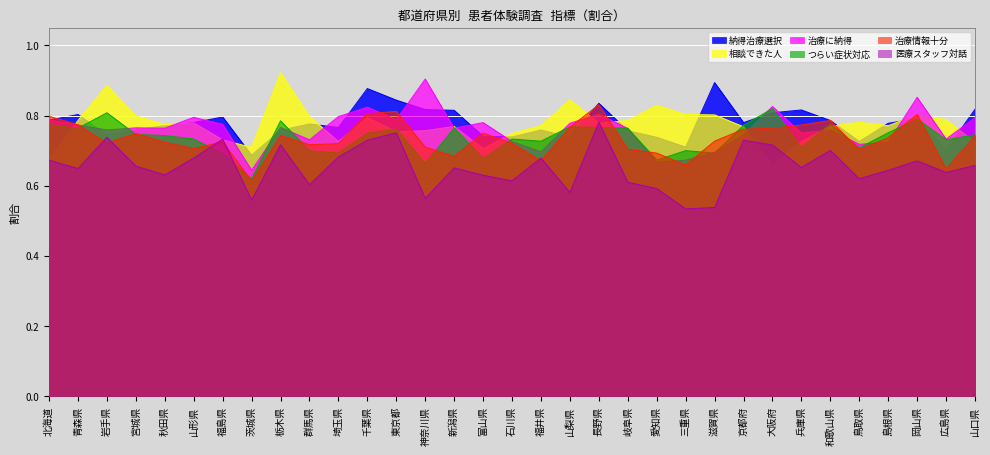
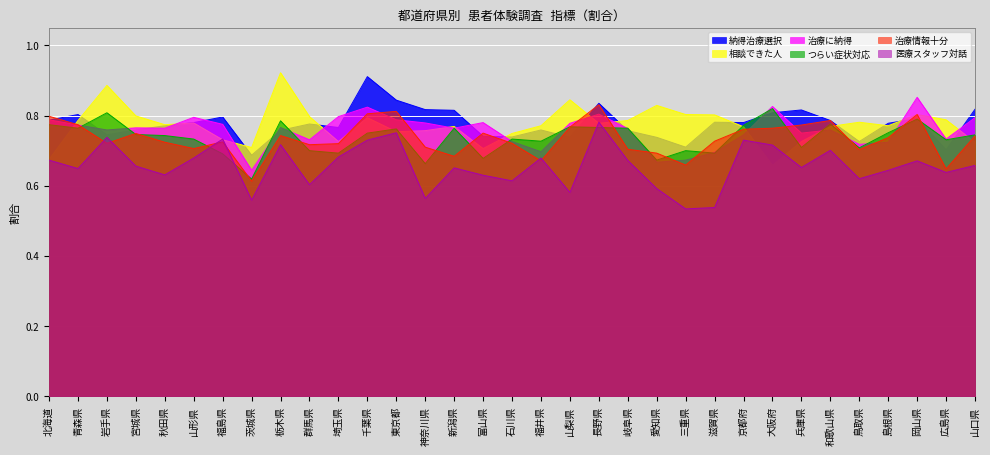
納得治療選択, 千葉県: 0.88 -> 0.91
治療に納得, 神奈川県: 0.90 -> 0.78
医療スタッフ対話, 岐阜県: 0.61 -> 0.67
納得治療選択, 滋賀県: 0.89 -> 0.78
